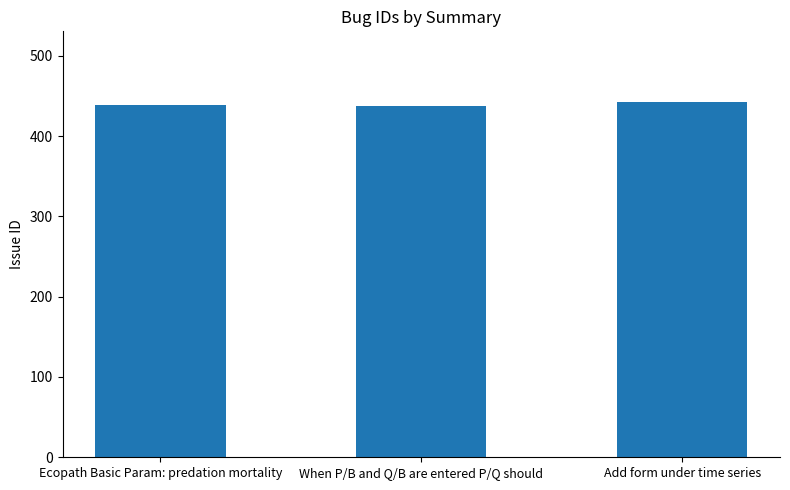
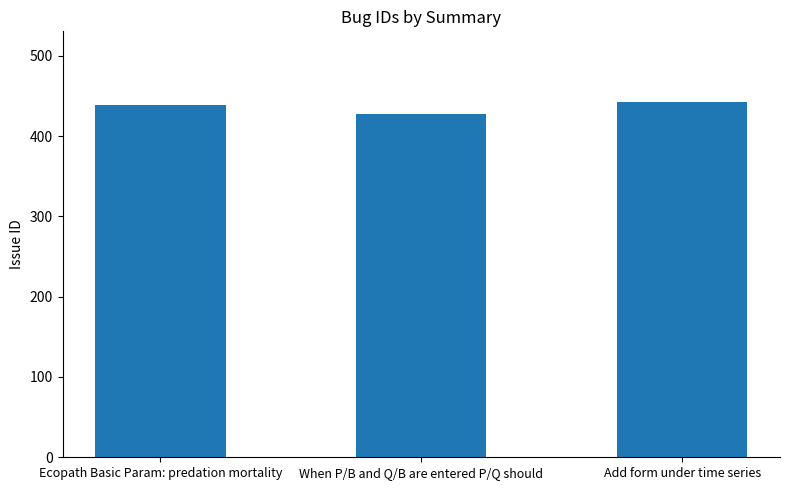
When P/B and Q/B are entered P/Q should: 440 -> 430
